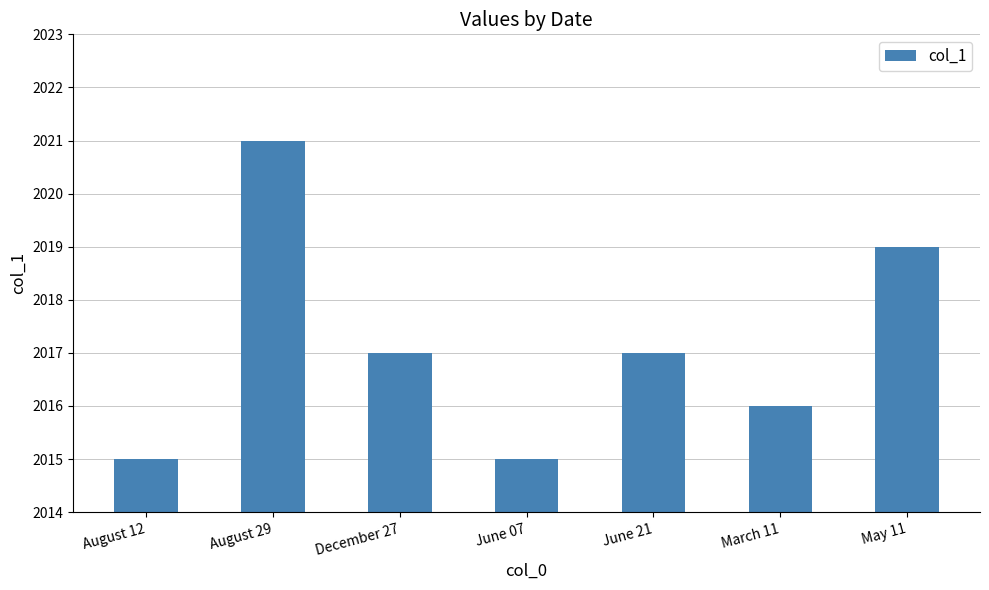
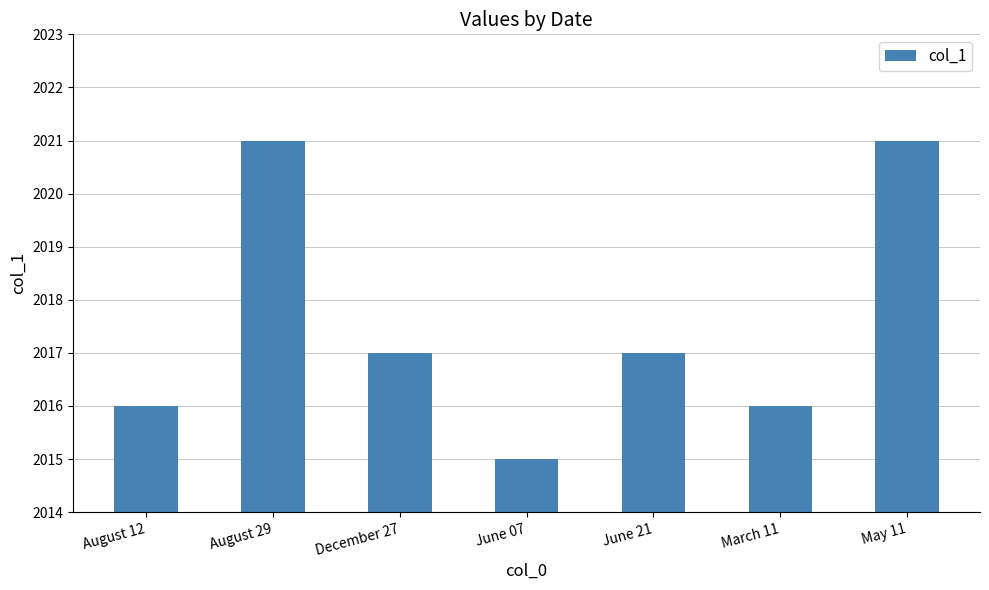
August 12: 2015 -> 2016
May 11: 2019 -> 2021
